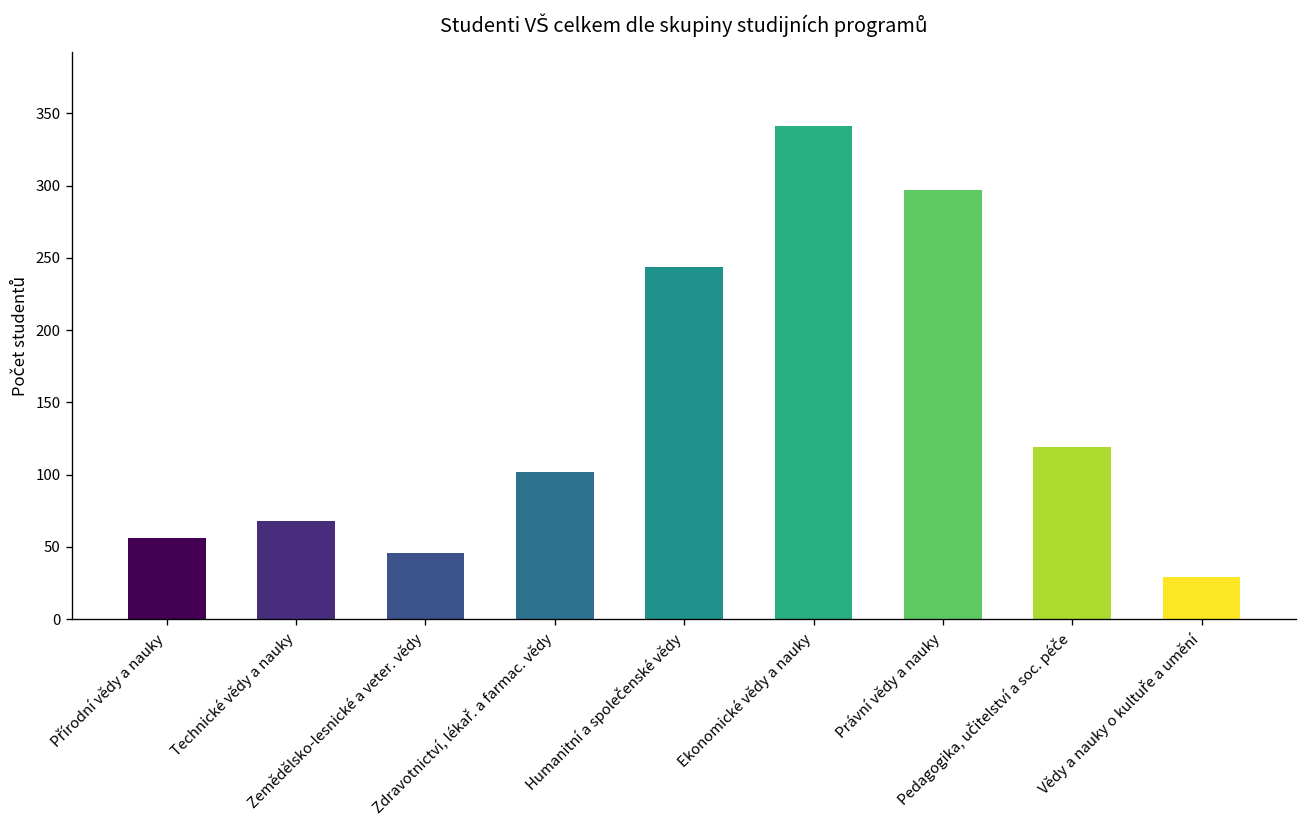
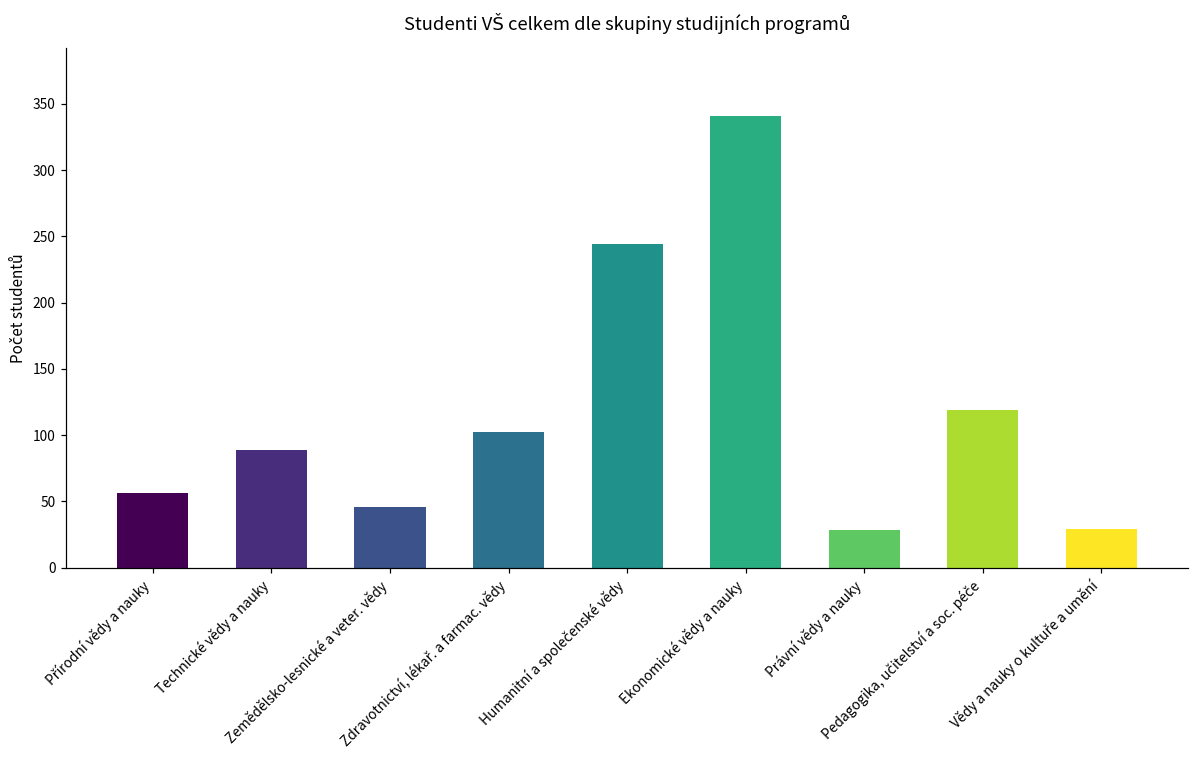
Technické vědy a nauky: 68 -> 89
Právní vědy a nauky: 297 -> 28
